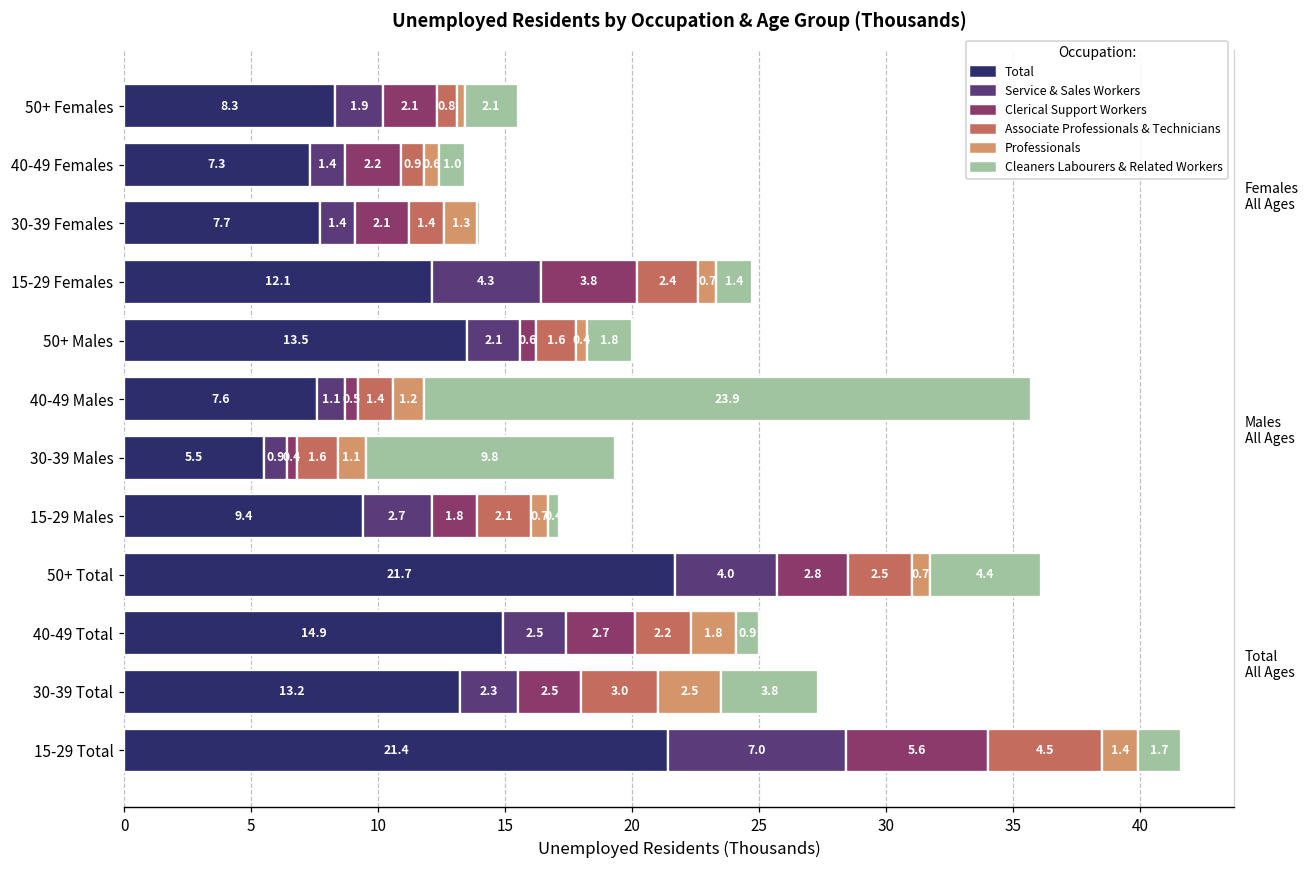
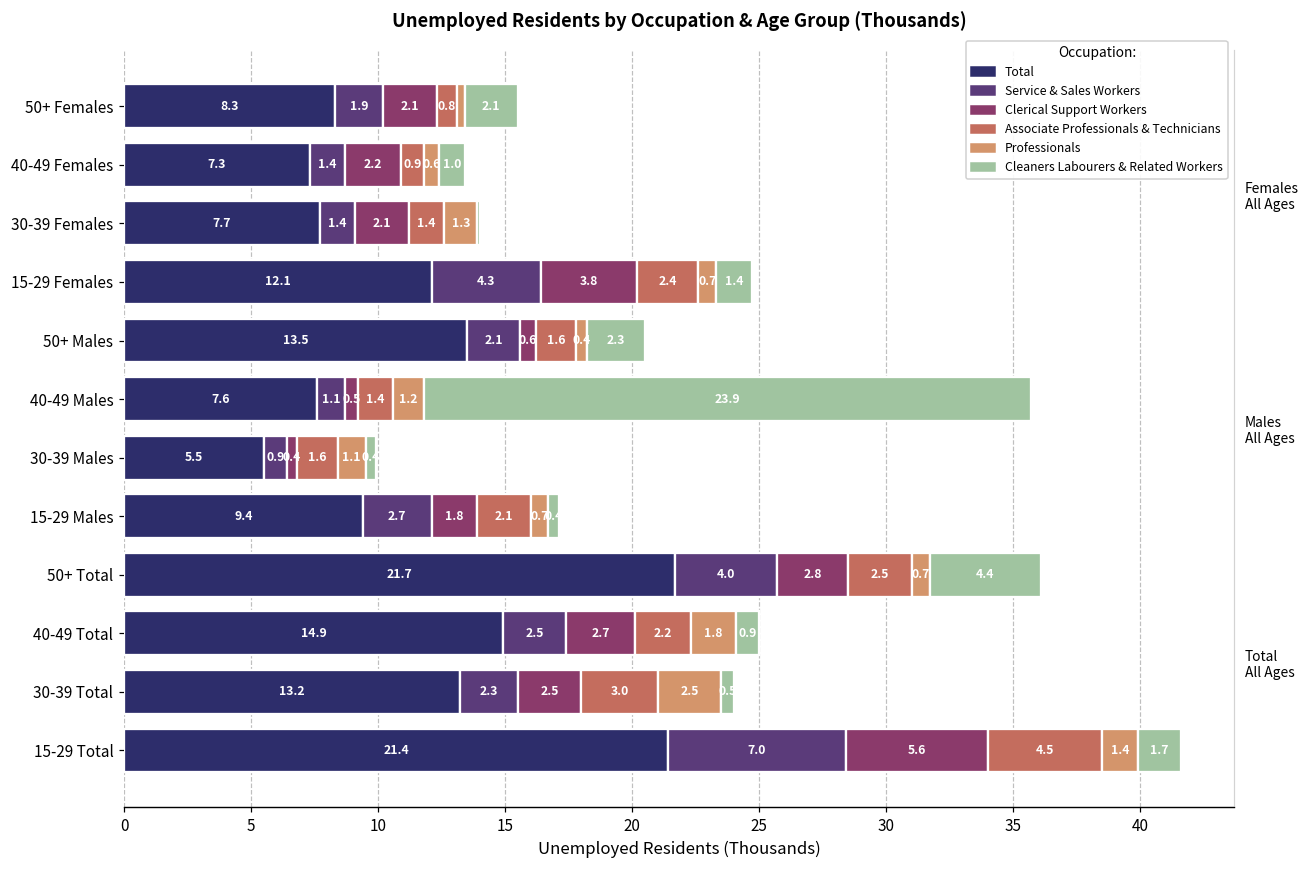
Cleaners Labourers & Related Workers, 50+ Males: 1.8 -> 2.3
Cleaners Labourers & Related Workers, 30-39 Males: 9.8 -> 0.4
Cleaners Labourers & Related Workers, 30-39 Total: 3.8 -> 0.5
